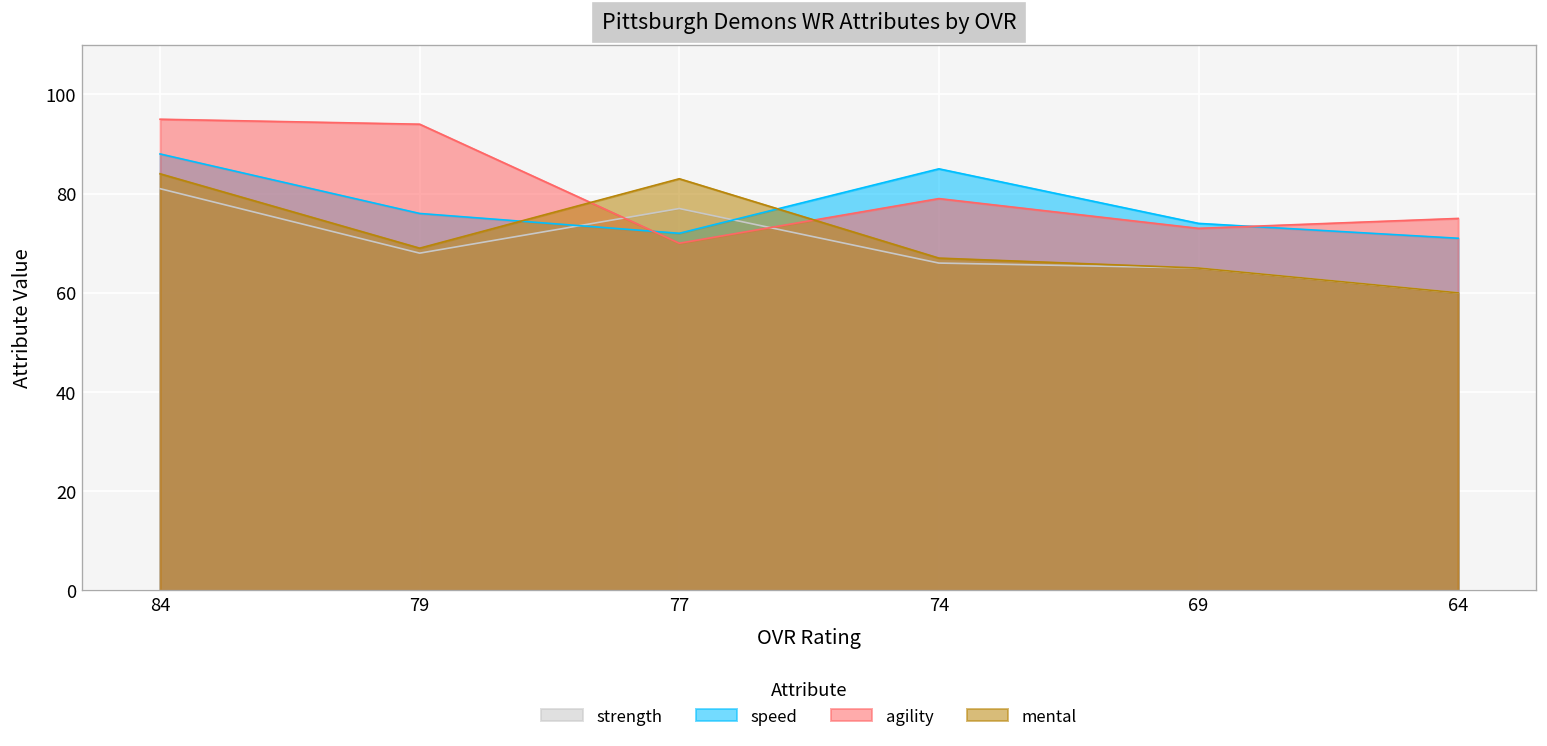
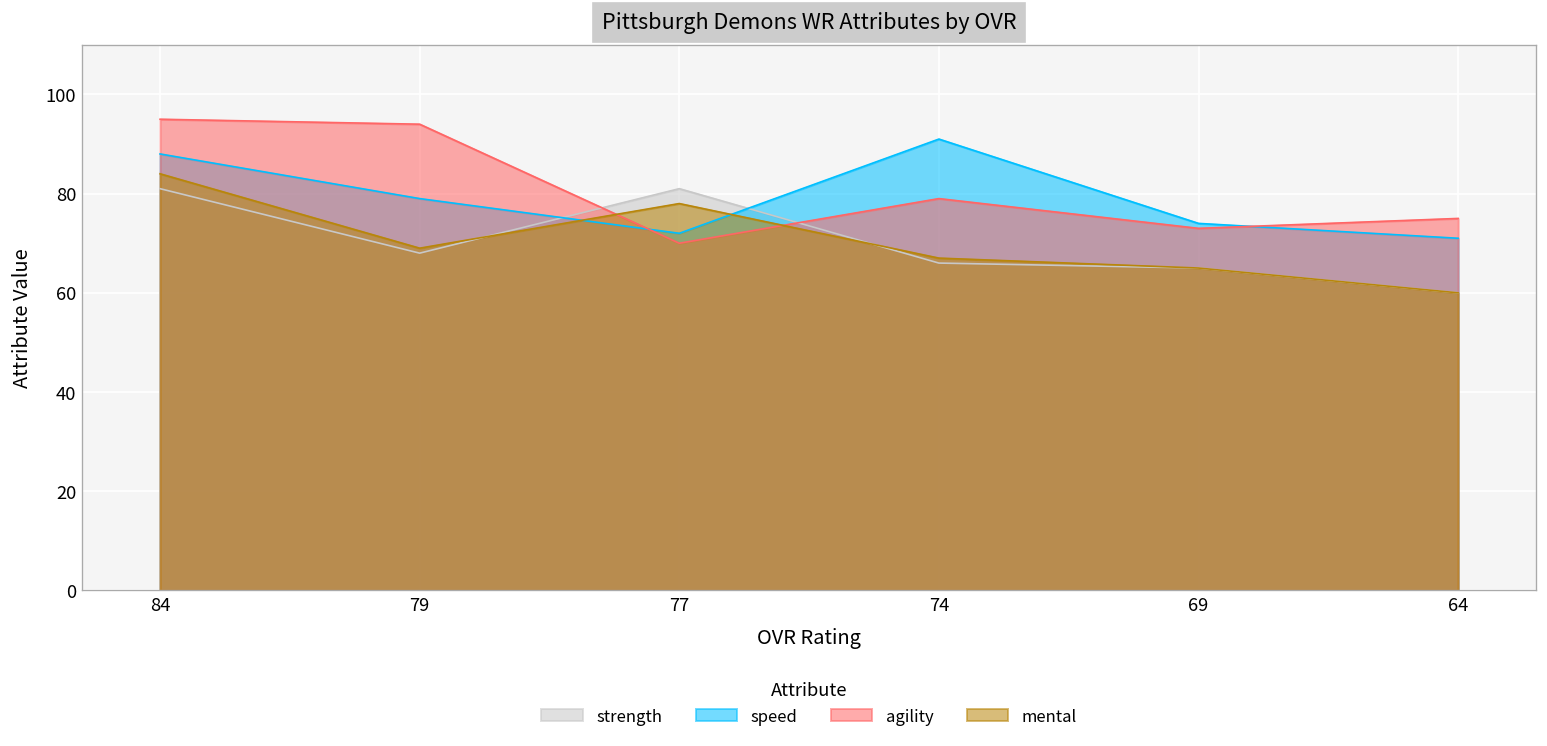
speed, 79: 76 -> 79
strength, 77: 77 -> 81
mental, 77: 83 -> 78
speed, 74: 85 -> 91
